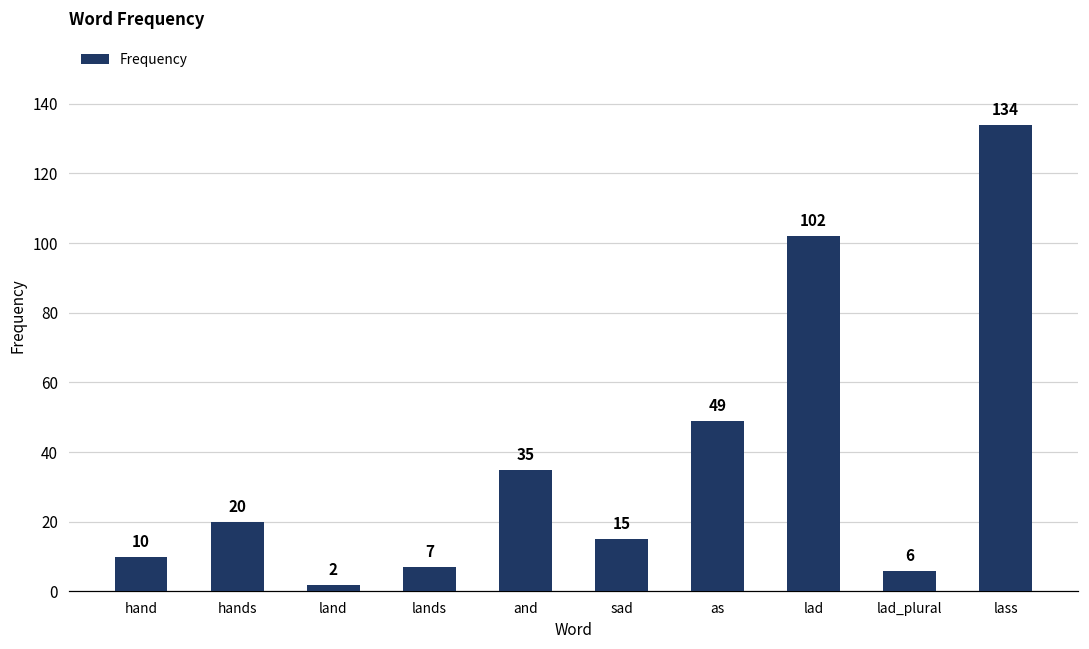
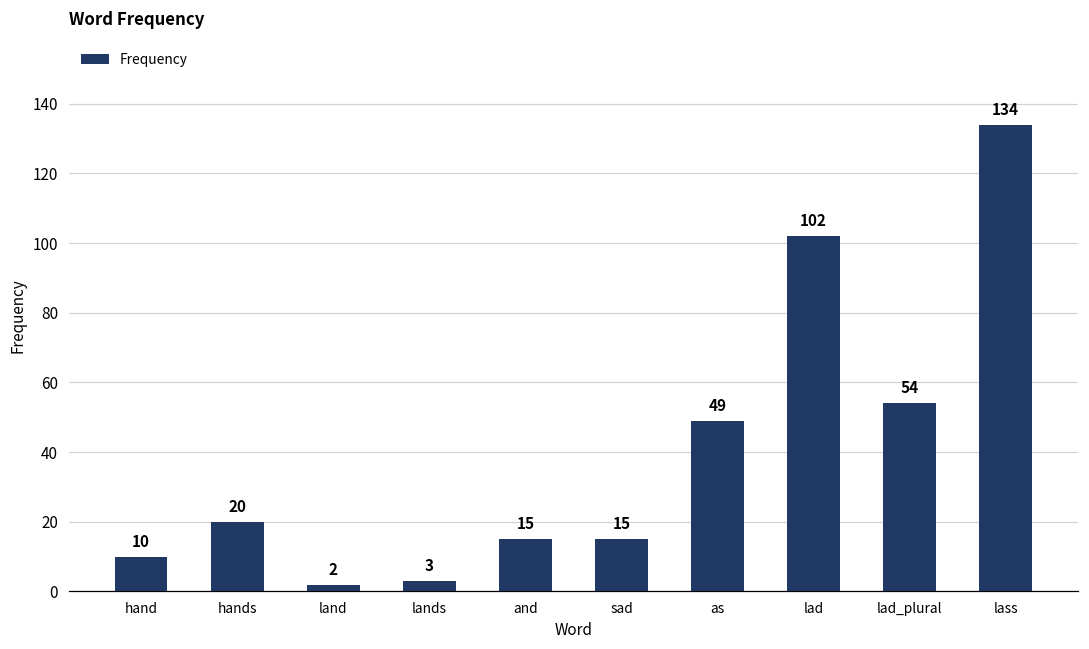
lands: 7 -> 3
and: 35 -> 15
lad_plural: 6 -> 54
